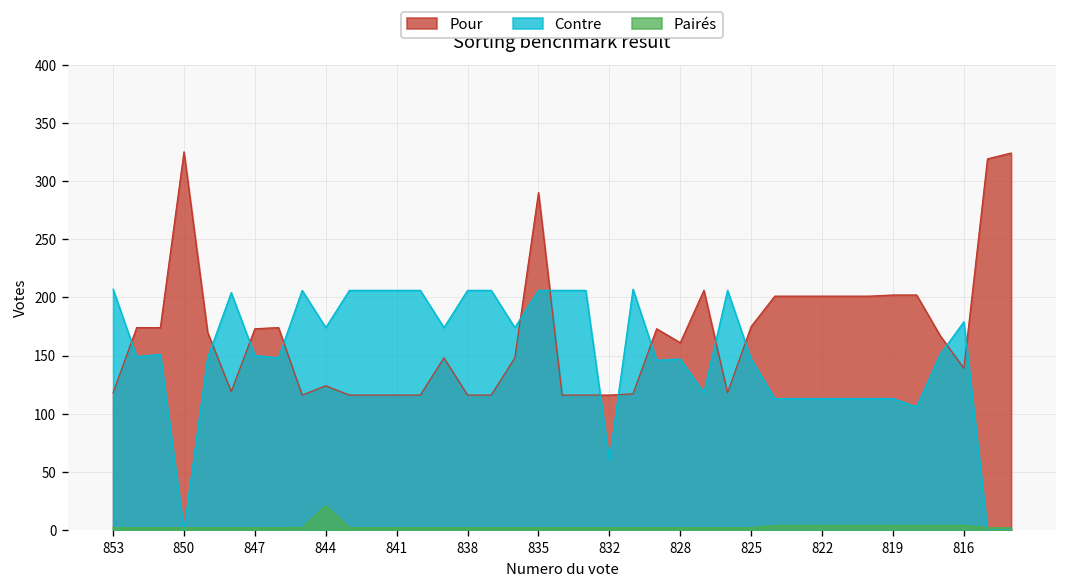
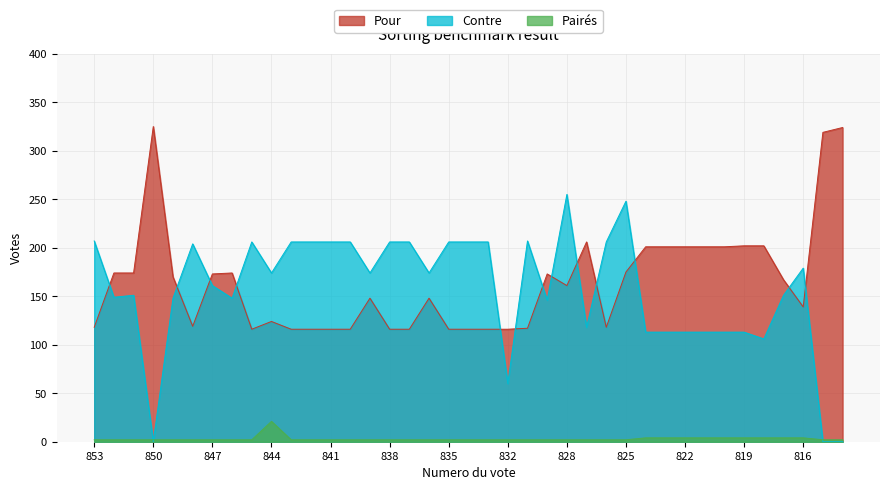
Contre, 847: 150 -> 160
Pour, 835: 290 -> 120
Contre, 828: 150 -> 260
Contre, 825: 150 -> 250
